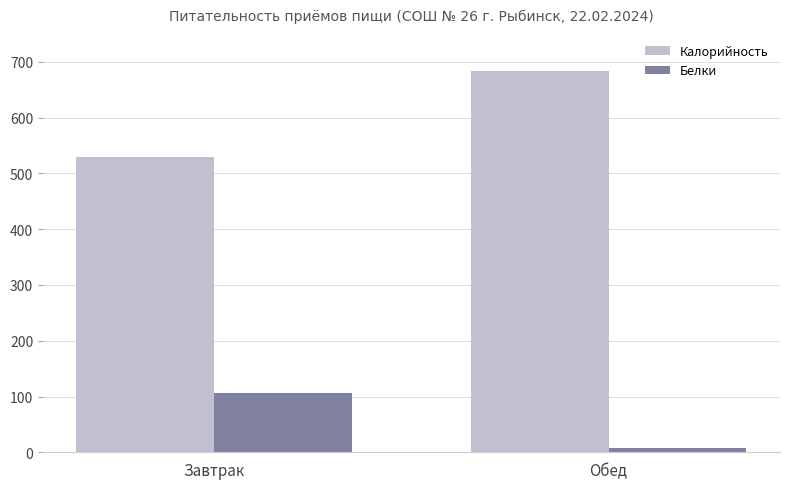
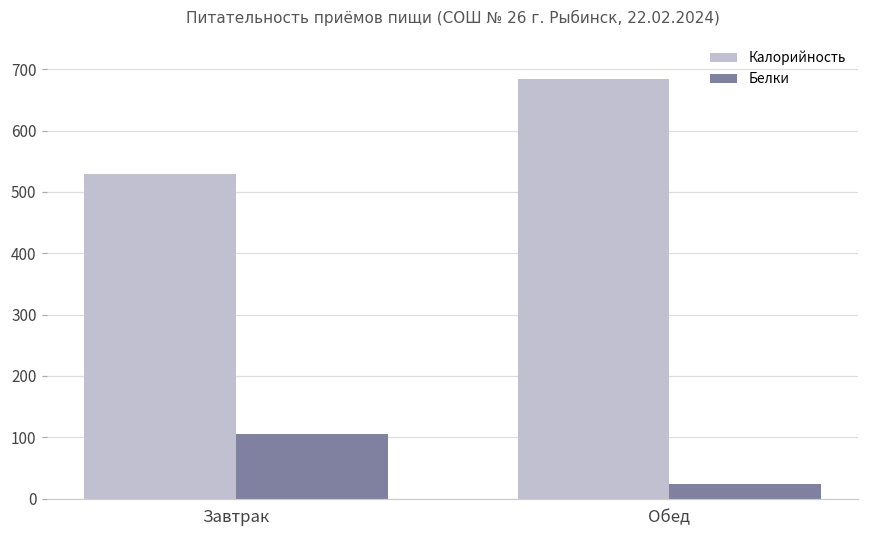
Белки, Обед: 10 -> 20
